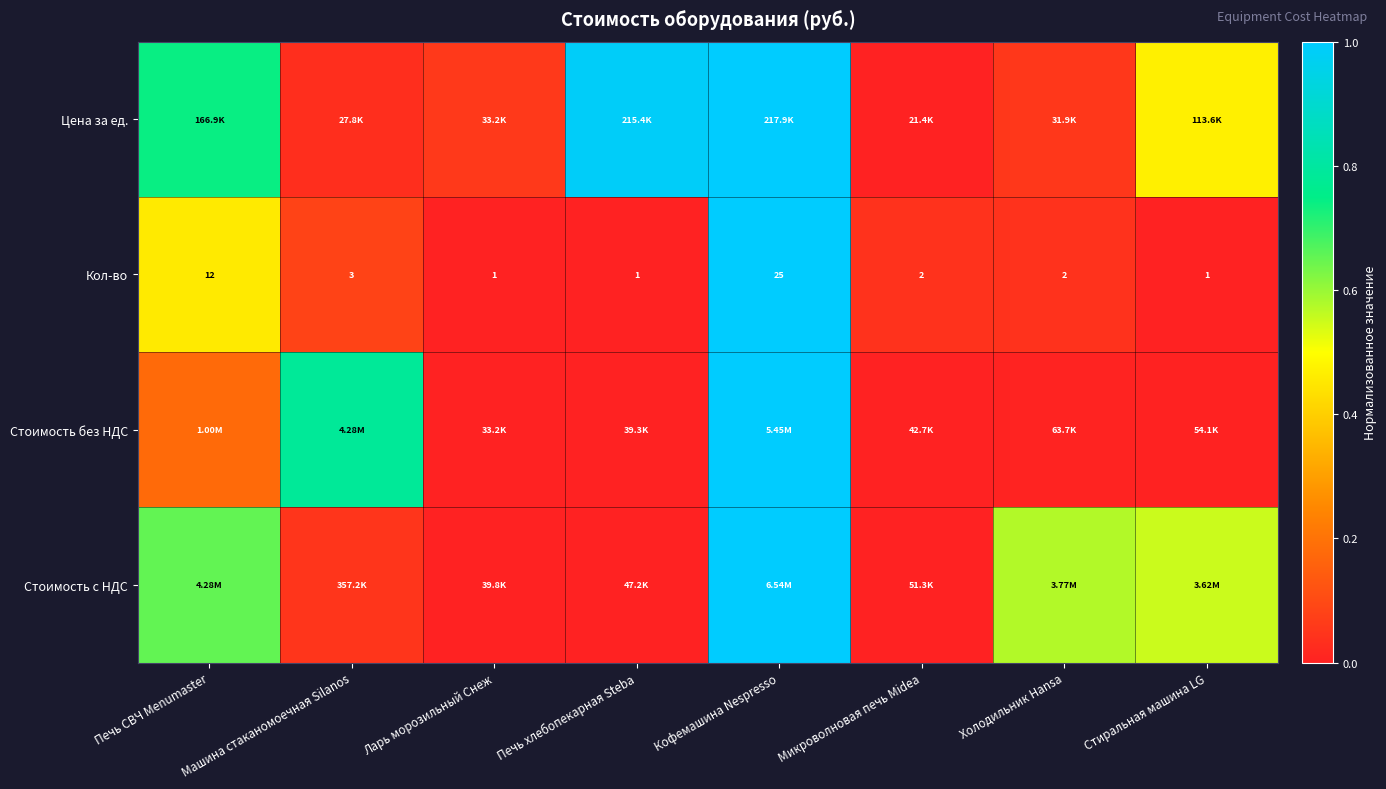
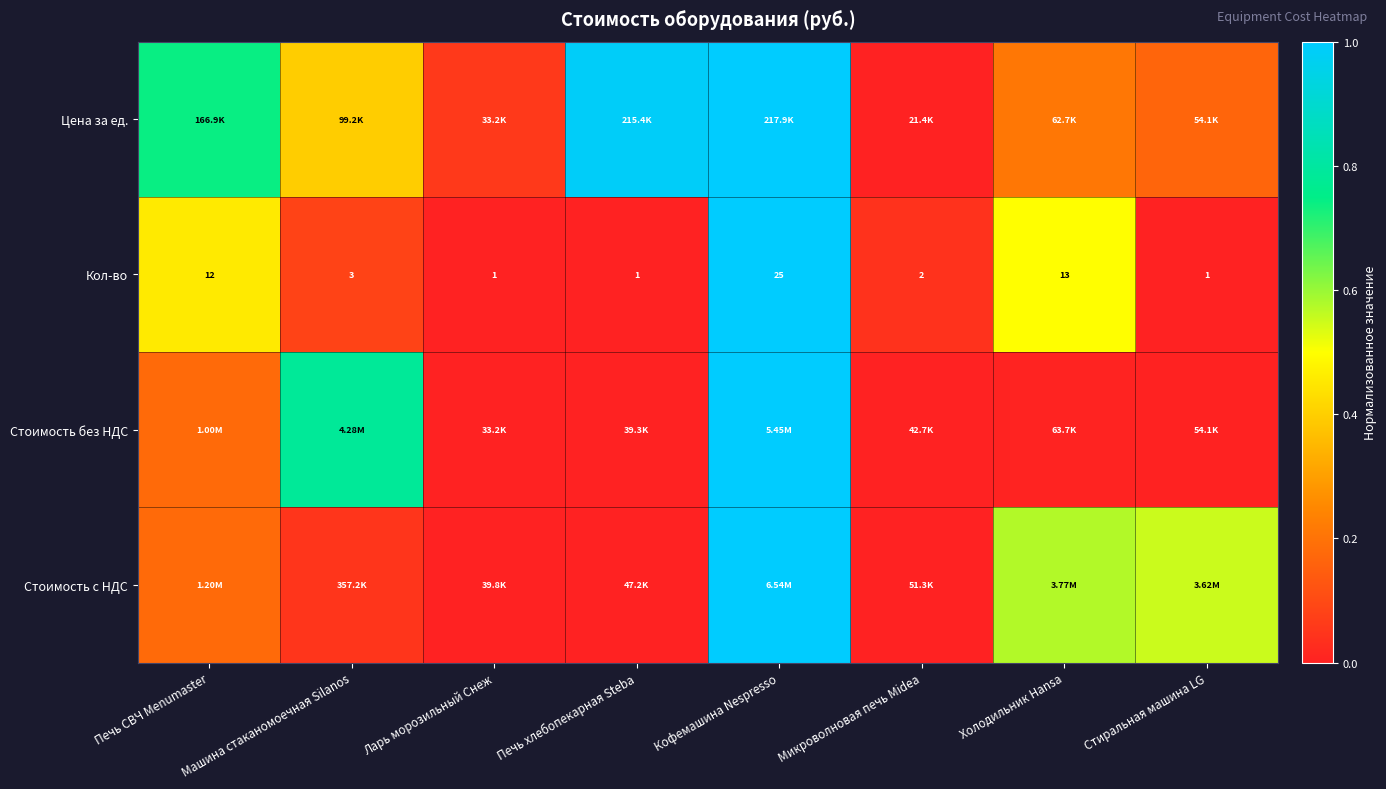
Цена за ед., Машина стаканомоечная Silanos: 27.8K -> 99.2K
Цена за ед., Холодильник Hansa: 31.9K -> 62.7K
Цена за ед., Стиральная машина LG: 113.6K -> 54.1K
Кол-во, Холодильник Hansa: 2 -> 13
Стоимость с НДС, Печь СВЧ Menumaster: 4.28M -> 1.20M
